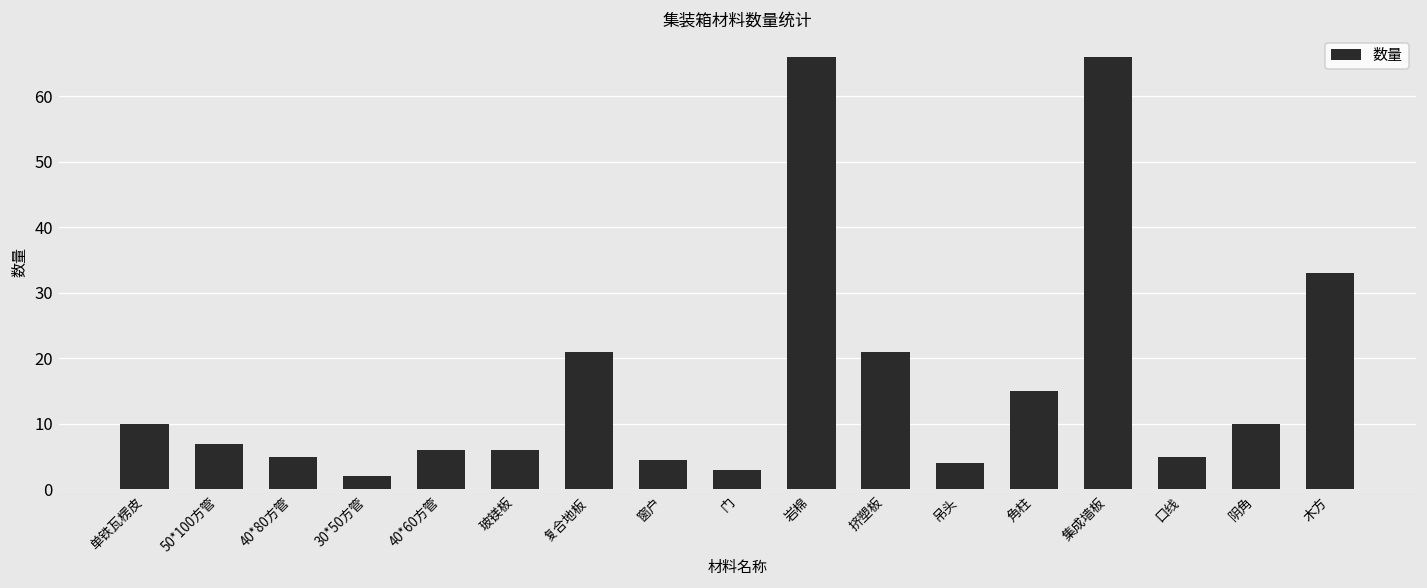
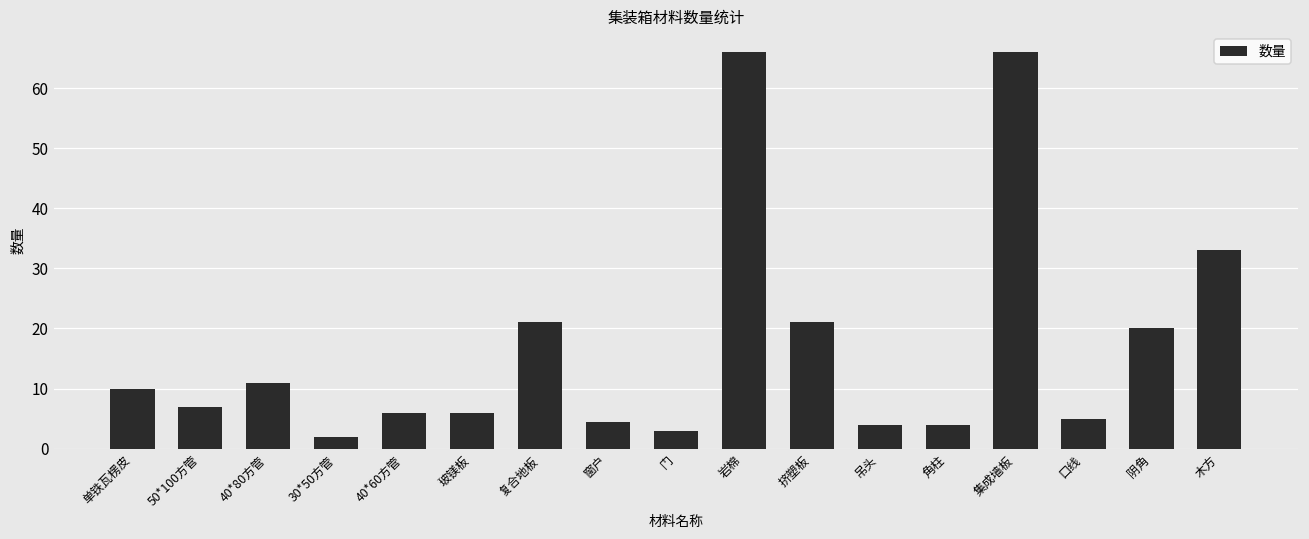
40*80方管: 5 -> 11
角柱: 15 -> 4
阴角: 10 -> 20
